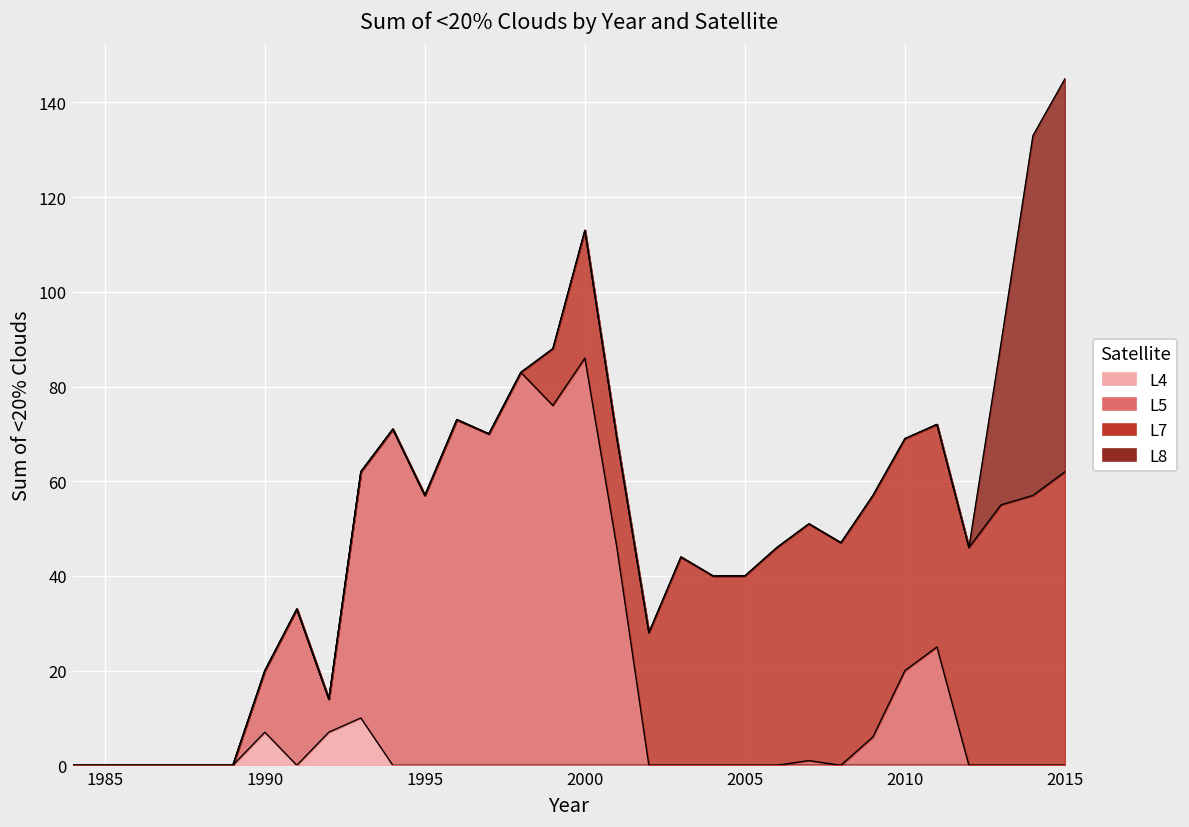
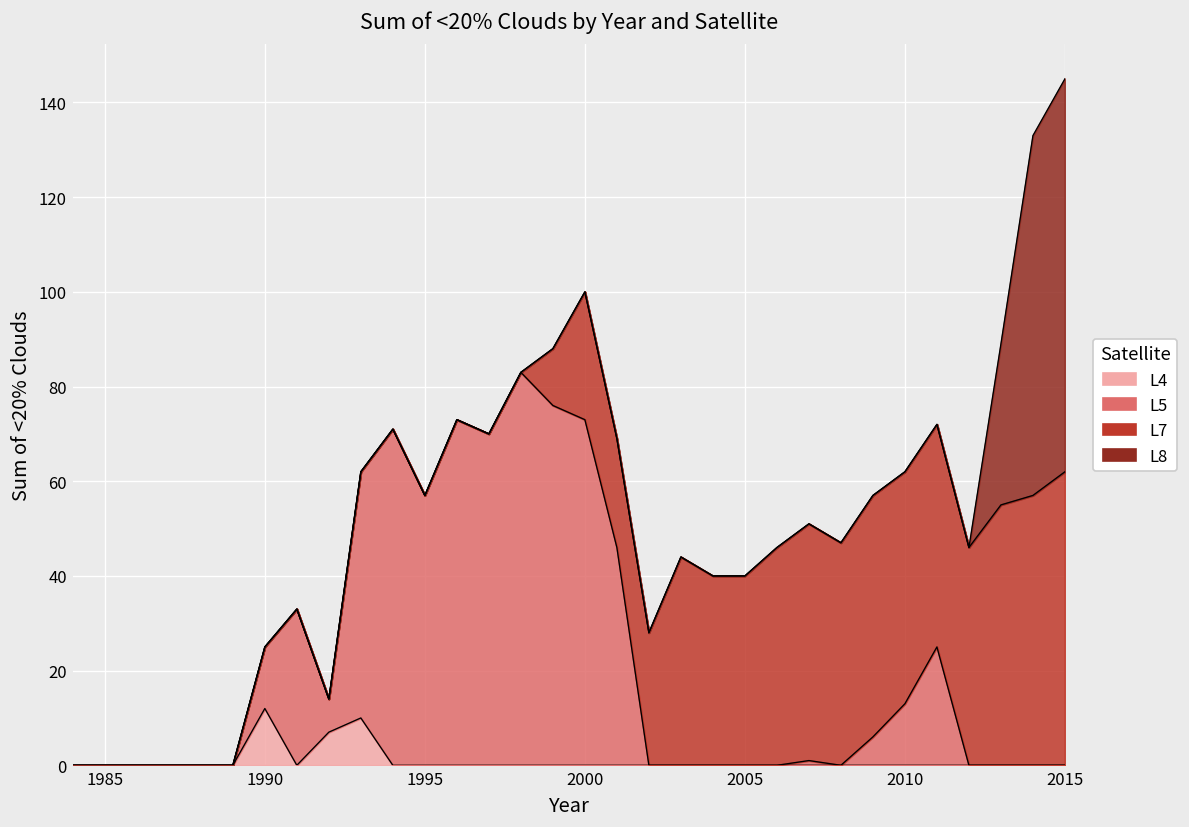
L4, 1990: 7 -> 12
L5, 2000: 86 -> 73
L5, 2010: 20 -> 13
